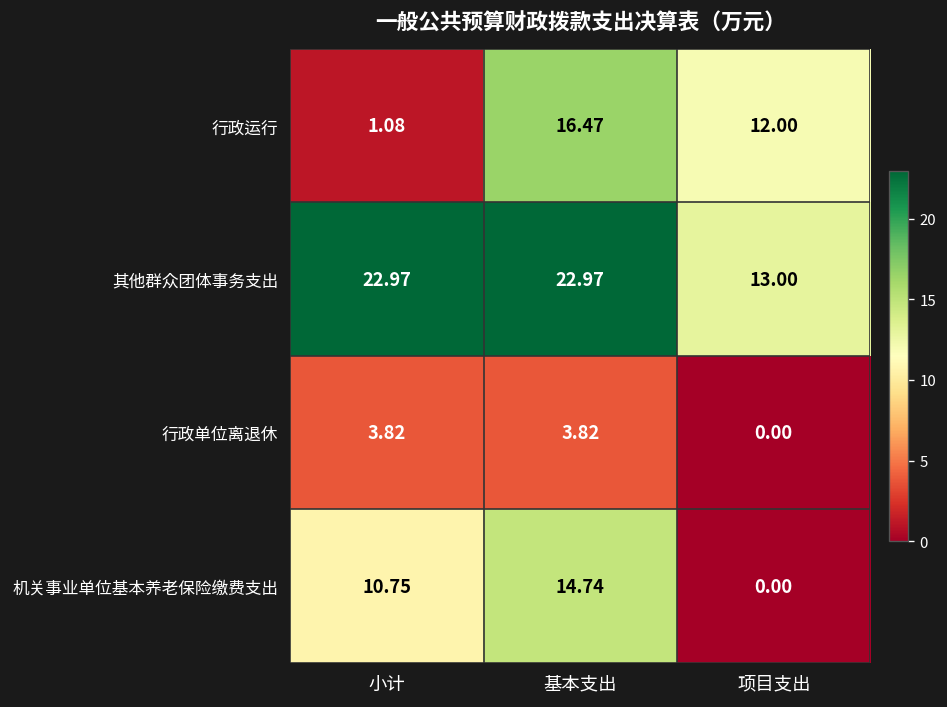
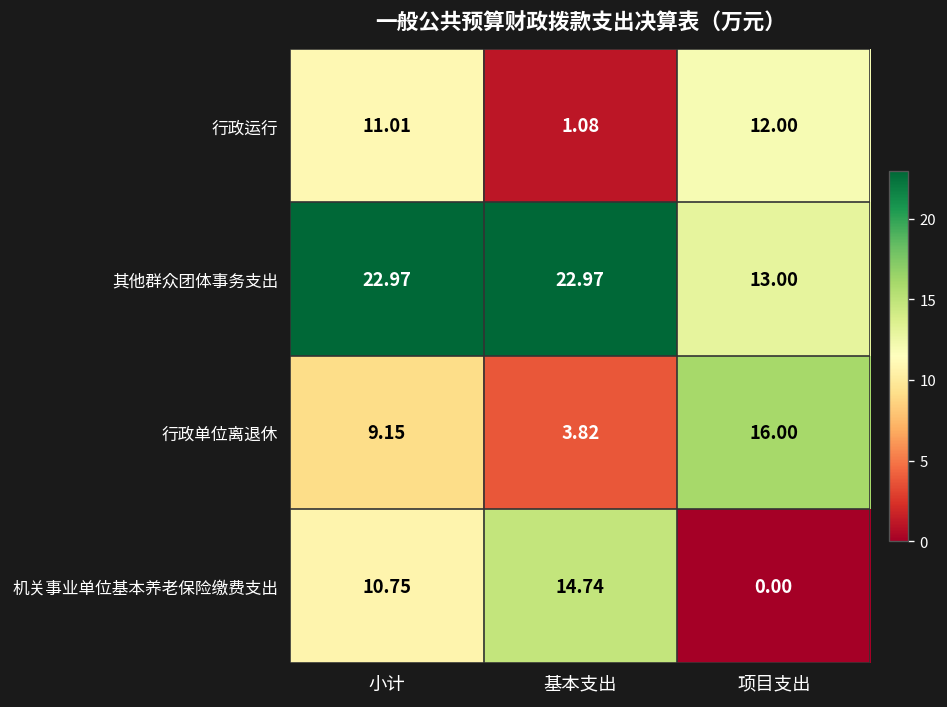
行政运行, 小计: 1.08 -> 11.01
行政运行, 基本支出: 16.47 -> 1.08
行政单位离退休, 小计: 3.82 -> 9.15
行政单位离退休, 项目支出: 0.00 -> 16.00
